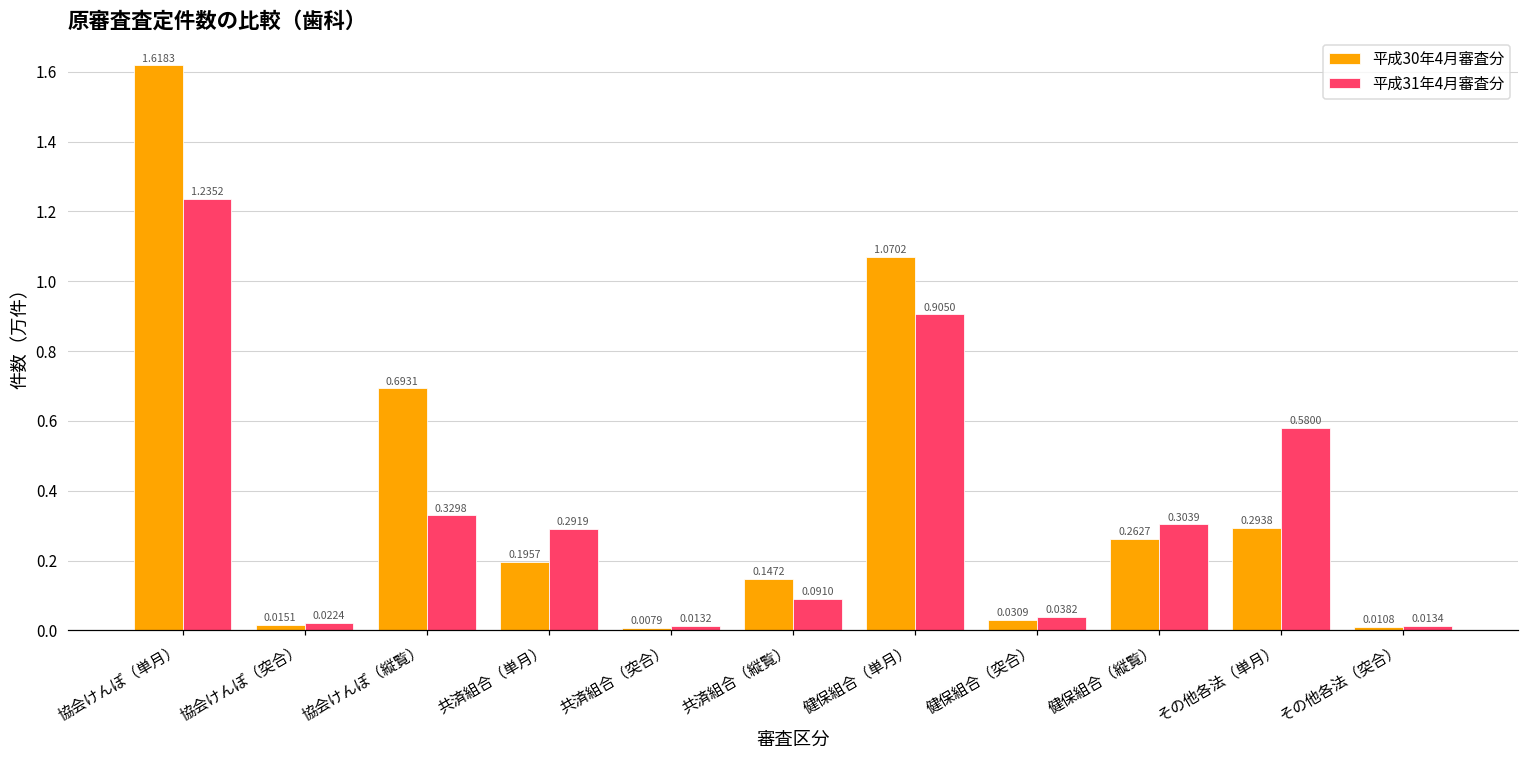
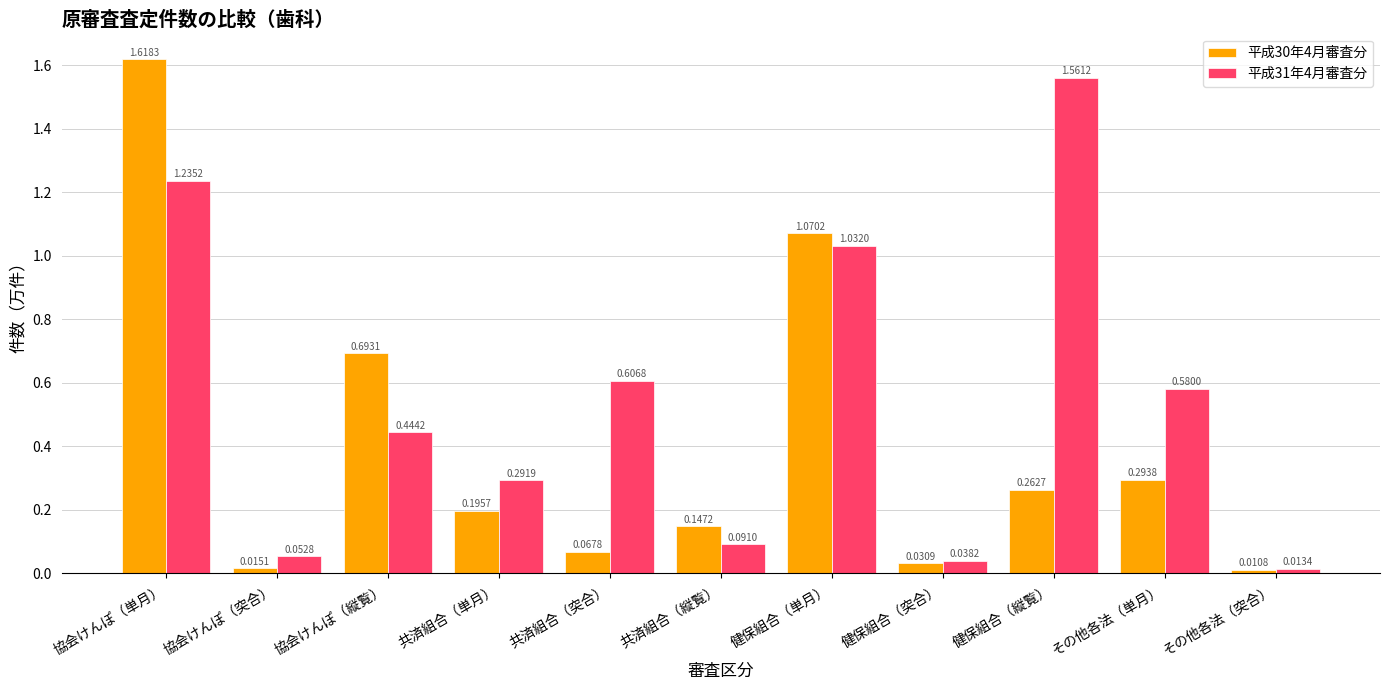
平成31年4月審査分, 協会けんぽ（突合）: 0.0224 -> 0.0528
平成31年4月審査分, 協会けんぽ（縦覧）: 0.3298 -> 0.4442
平成30年4月審査分, 共済組合（突合）: 0.0079 -> 0.0678
平成31年4月審査分, 共済組合（突合）: 0.0132 -> 0.6068
平成31年4月審査分, 健保組合（単月）: 0.9050 -> 1.0320
平成31年4月審査分, 健保組合（縦覧）: 0.3039 -> 1.5612
